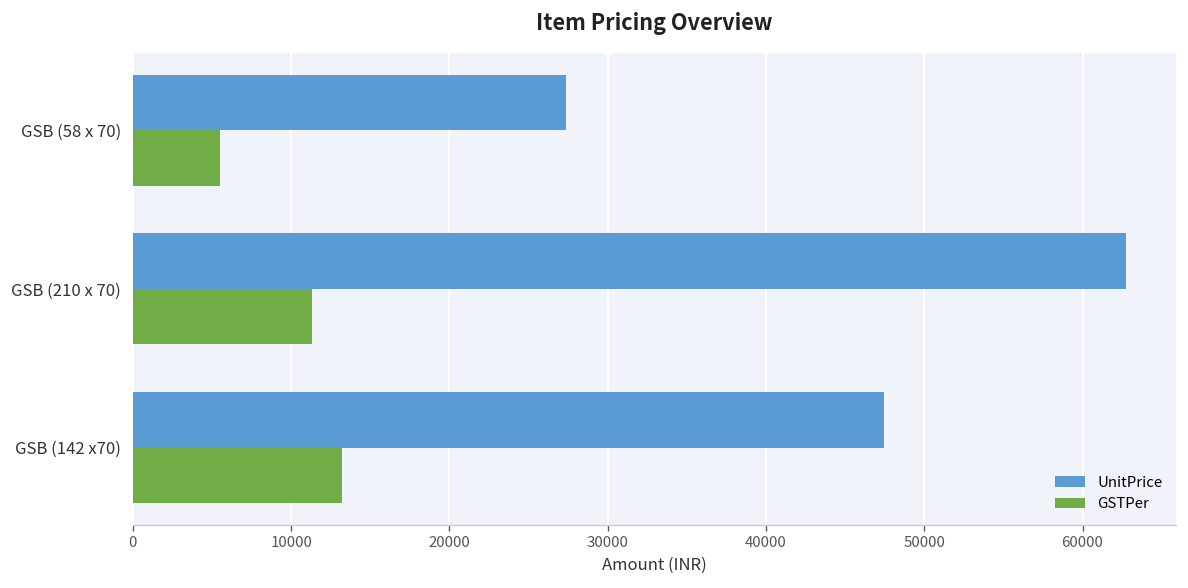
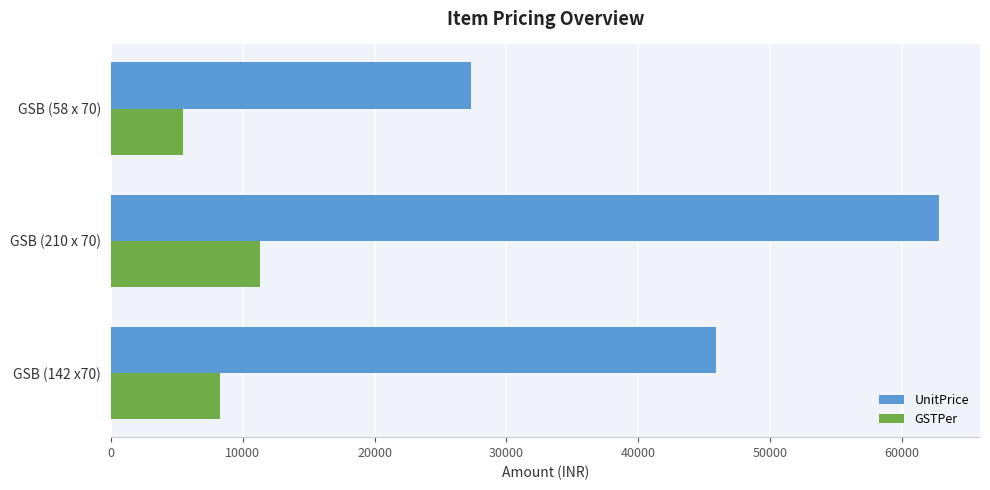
UnitPrice, GSB (142 x70): 47400 -> 45900
GSTPer, GSB (142 x70): 13200 -> 8300
